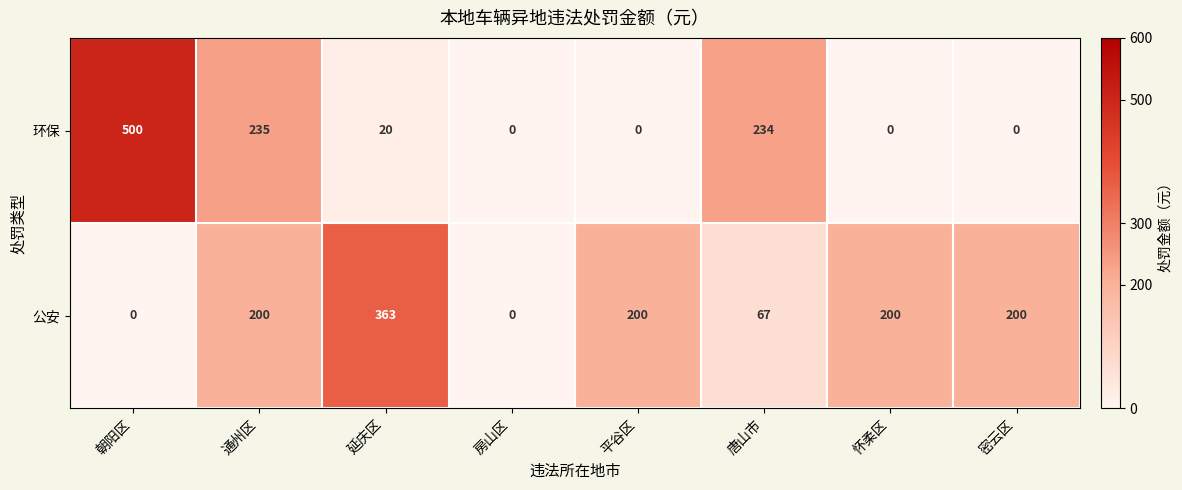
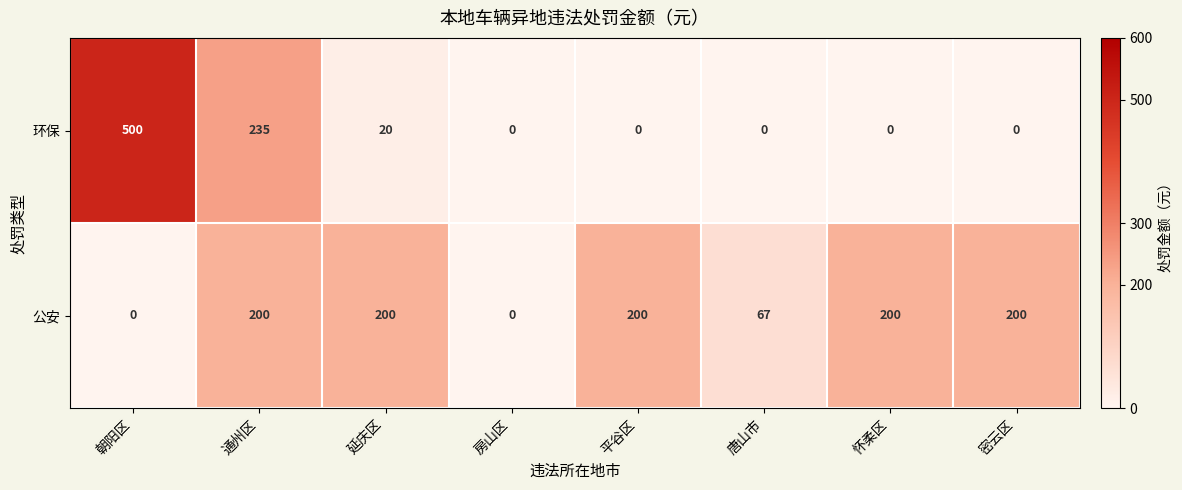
环保, 唐山市: 234 -> 0
公安, 延庆区: 363 -> 200
